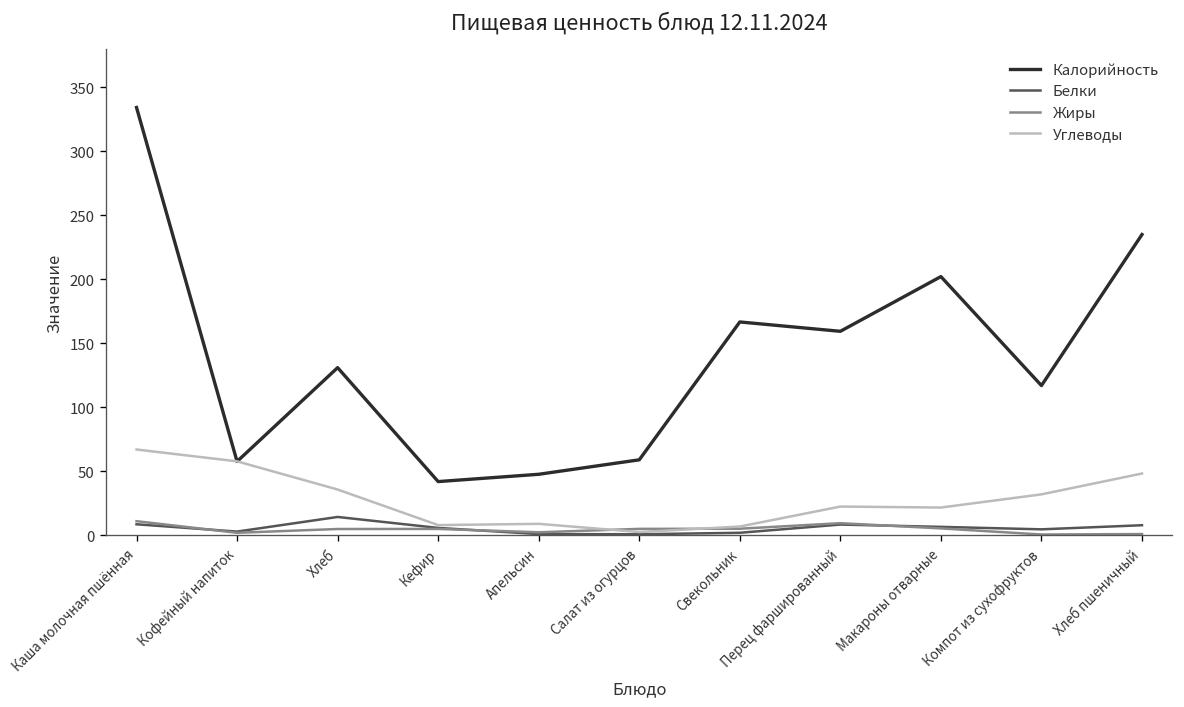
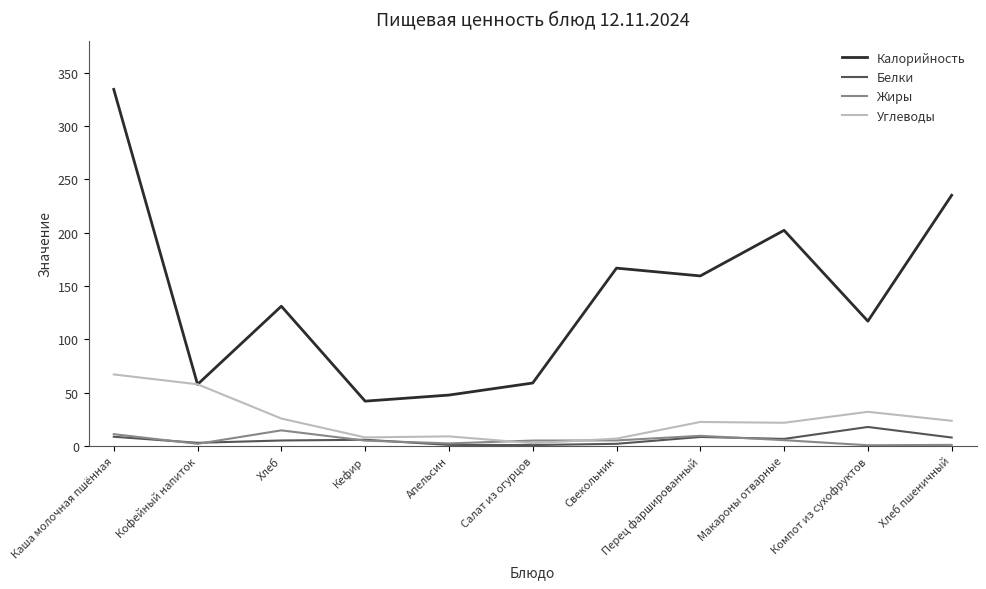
Белки, Хлеб: 14 -> 5
Жиры, Хлеб: 5 -> 15
Углеводы, Хлеб: 36 -> 26
Белки, Компот из сухофруктов: 5 -> 18
Углеводы, Хлеб пшеничный: 48 -> 24
